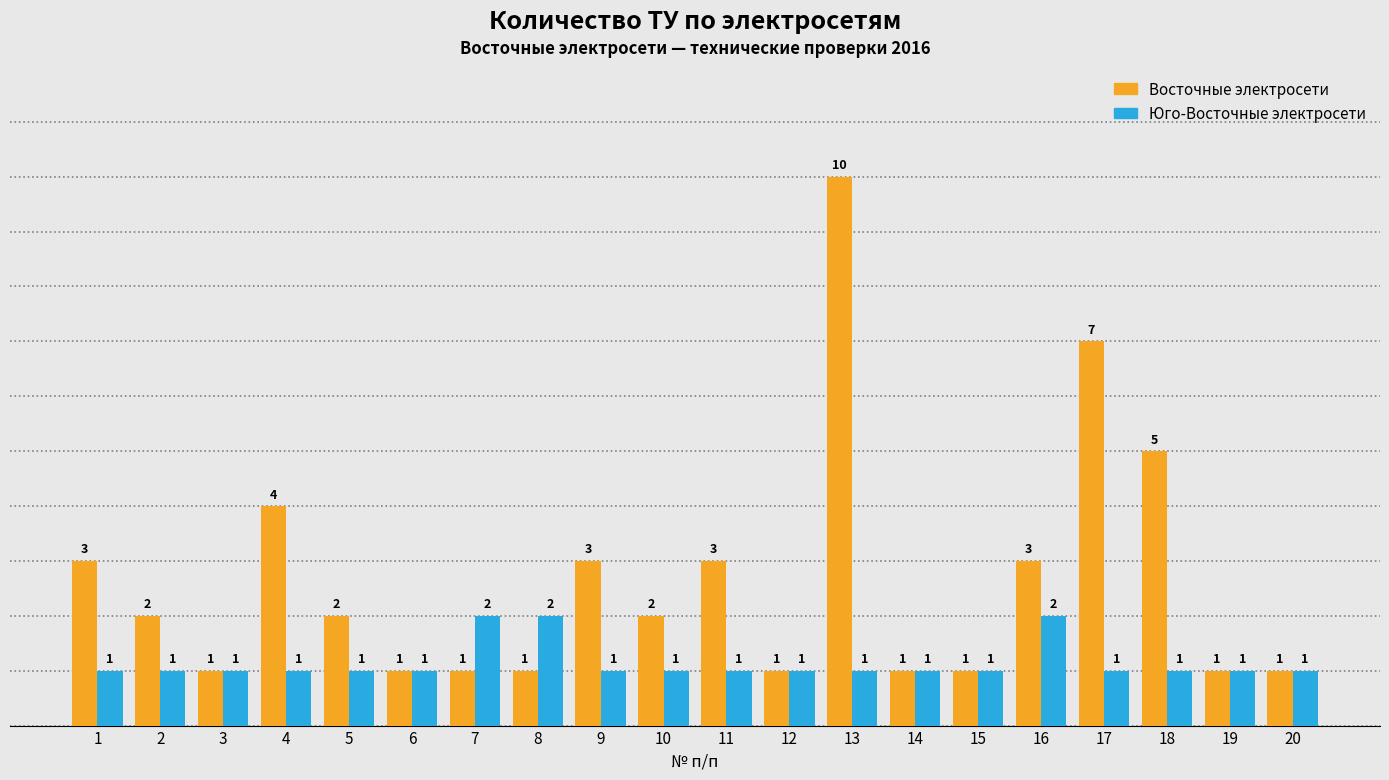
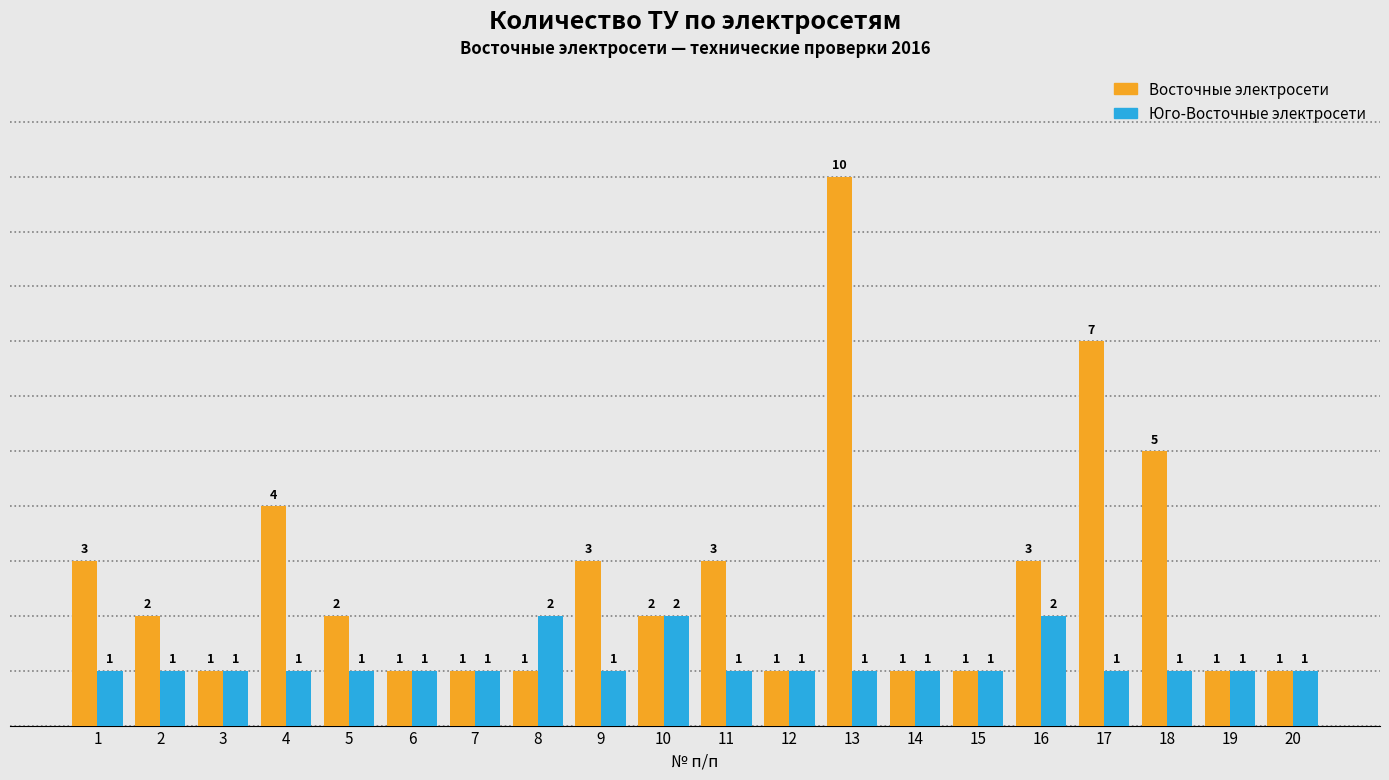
Юго-Восточные электросети, 7: 2 -> 1
Юго-Восточные электросети, 10: 1 -> 2
